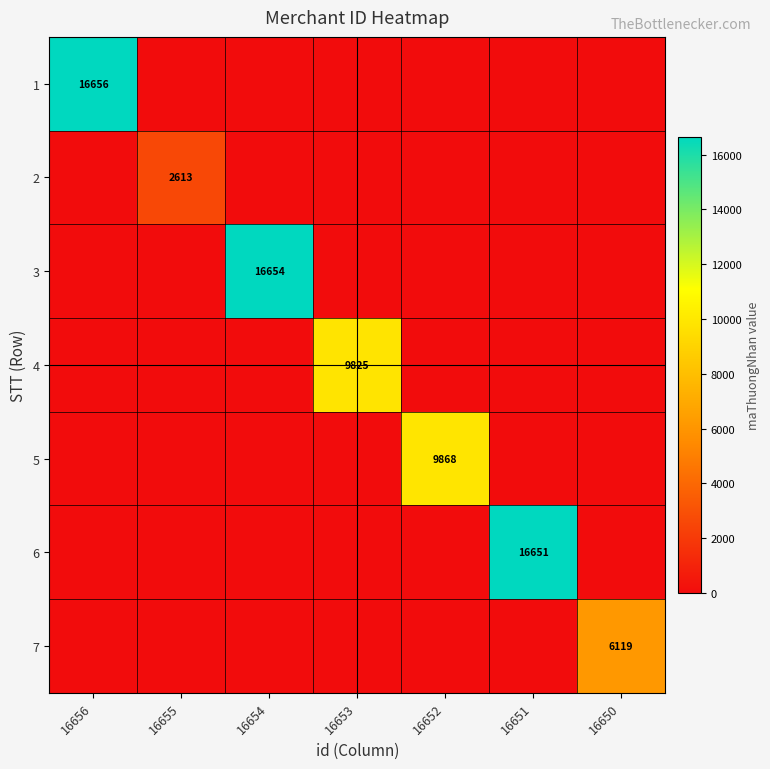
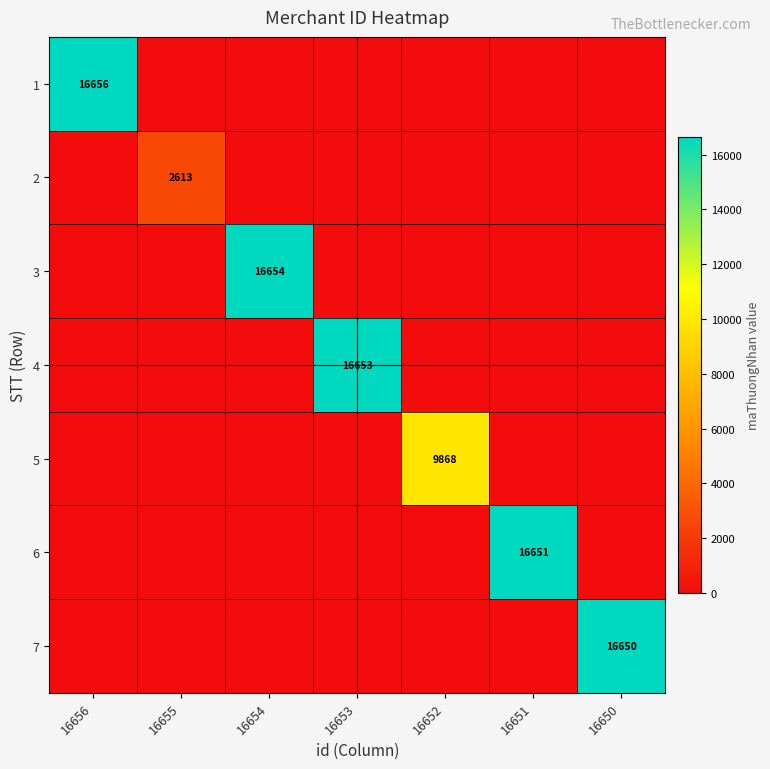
4, 16653: 9825 -> 16653
7, 16650: 6119 -> 16650
